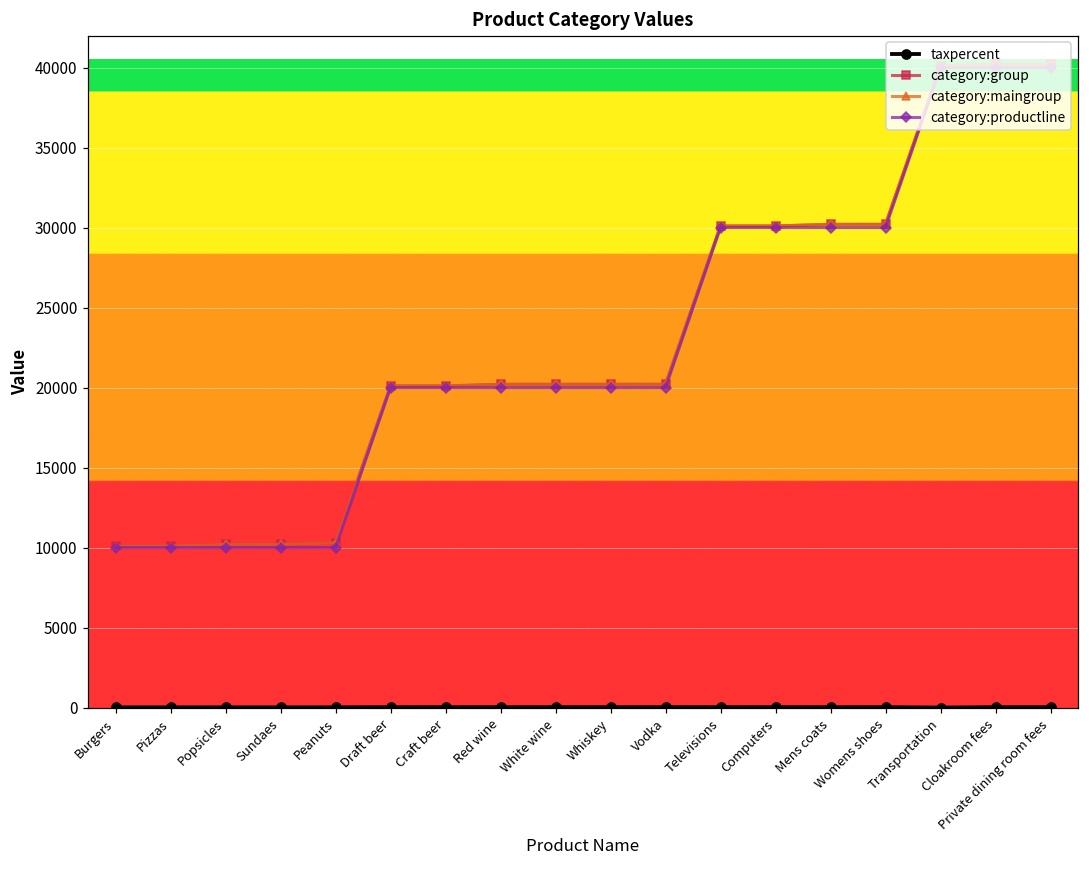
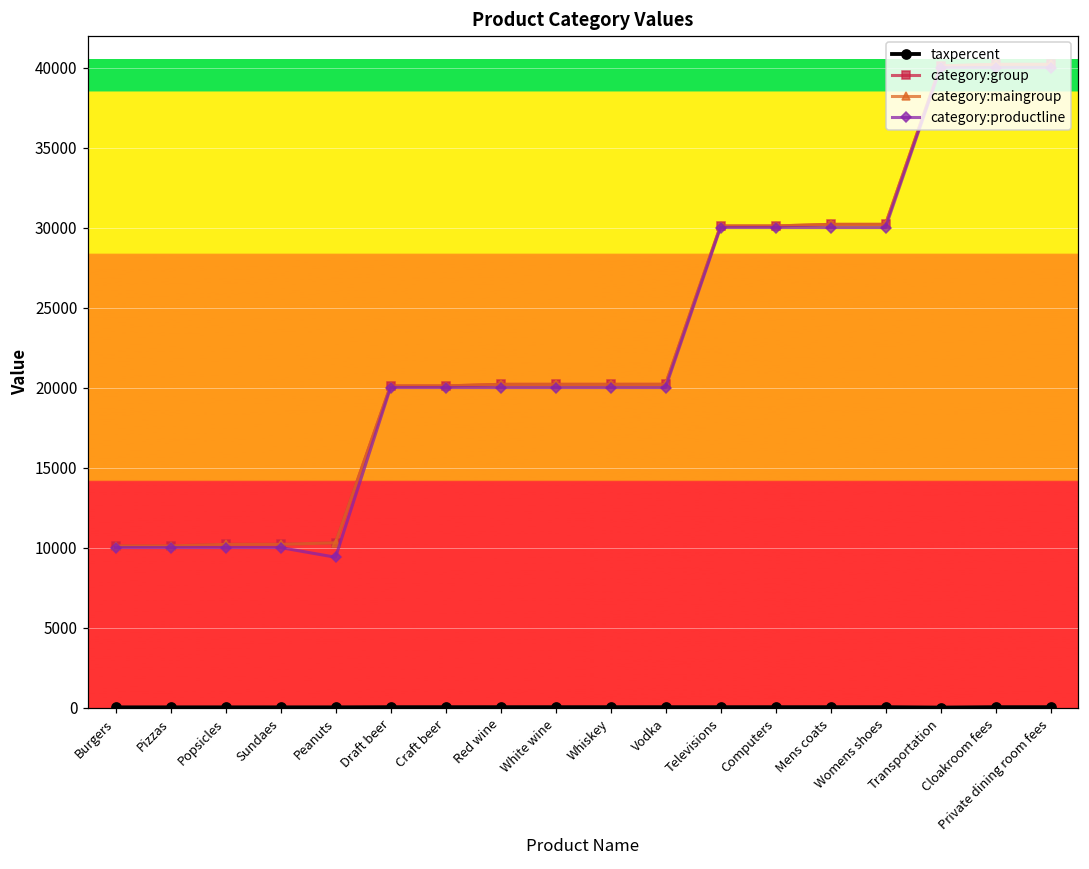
category:productline, Peanuts: 10000 -> 9400
